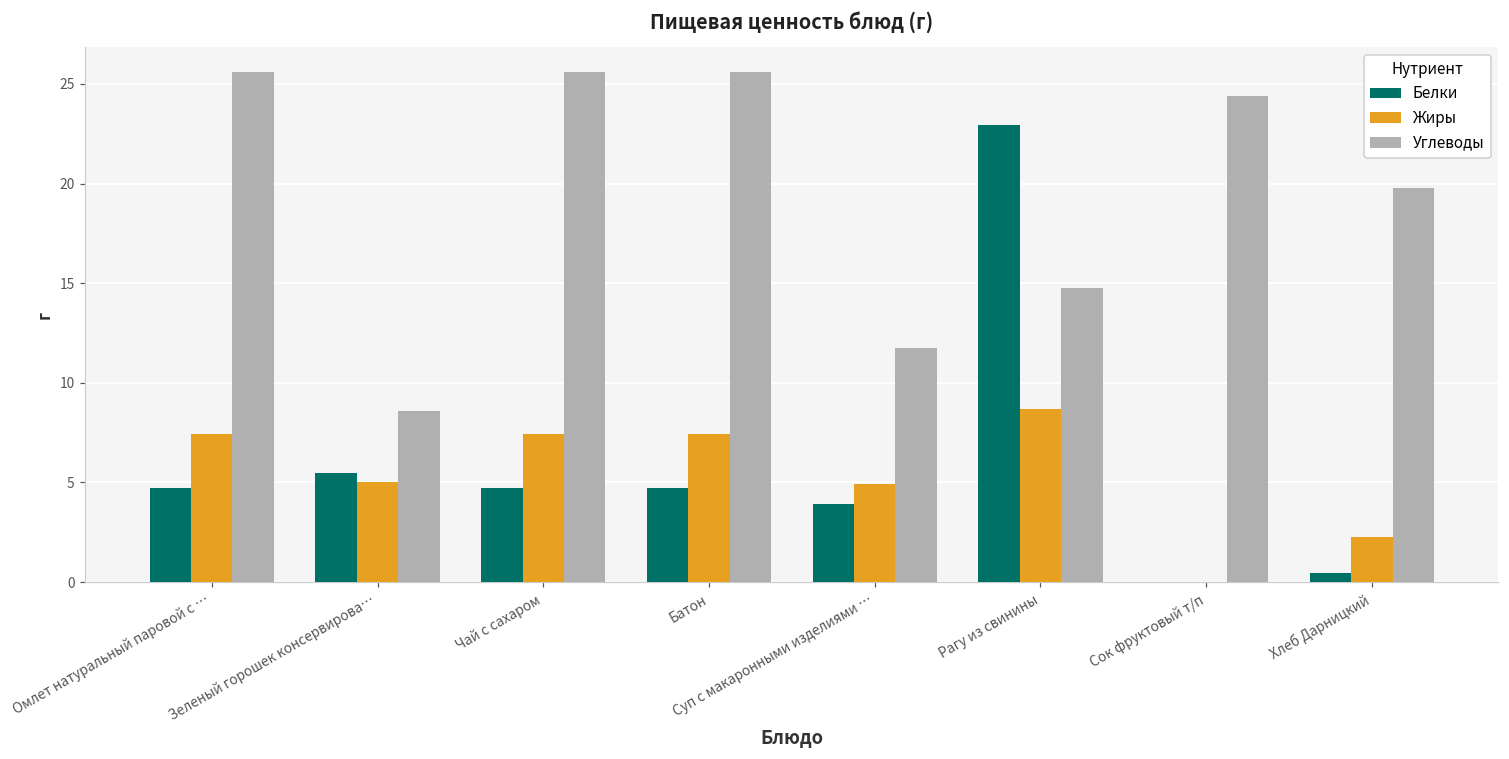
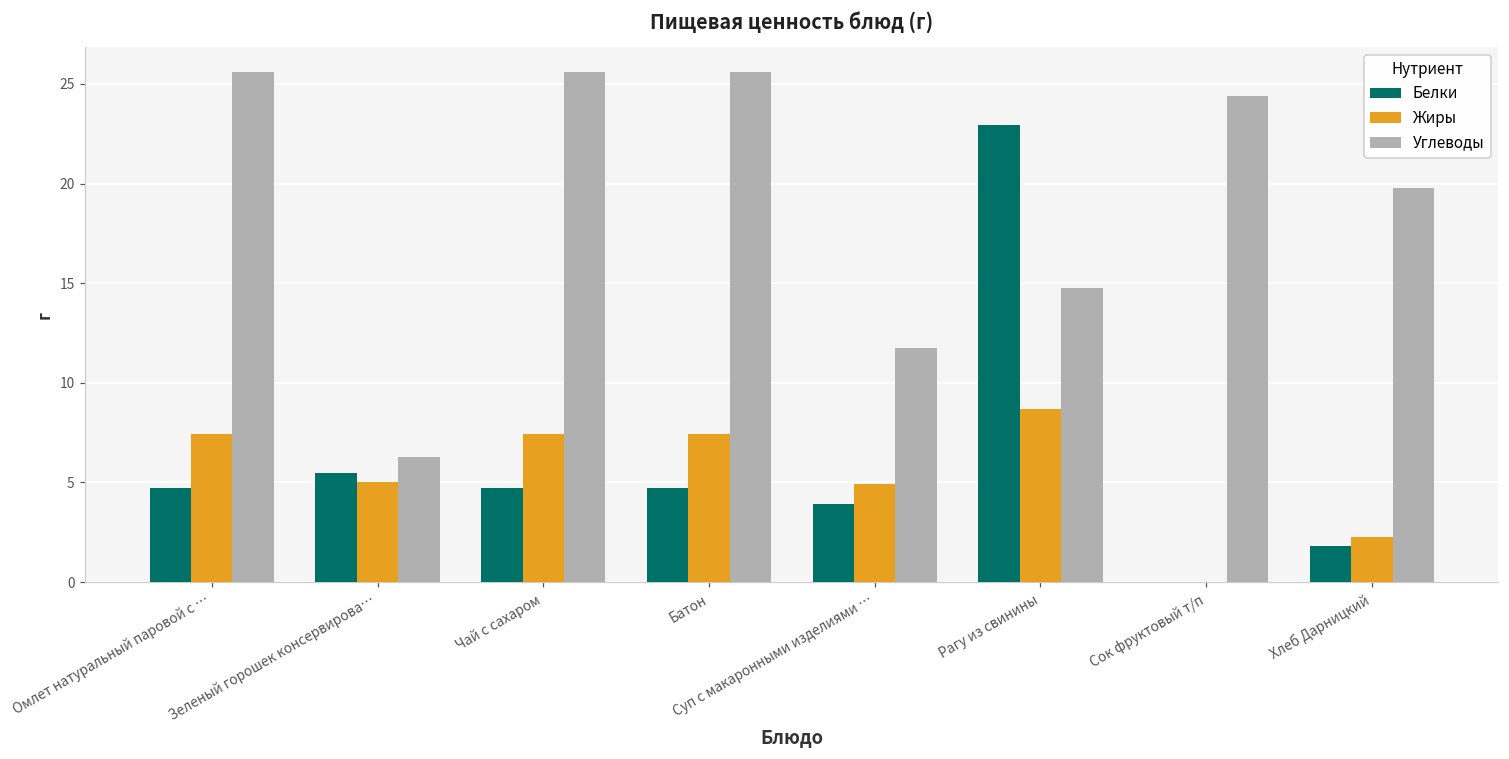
Углеводы, Зеленый горошек консервирова…: 8.6 -> 6.3
Белки, Хлеб Дарницкий: 0.4 -> 1.8
